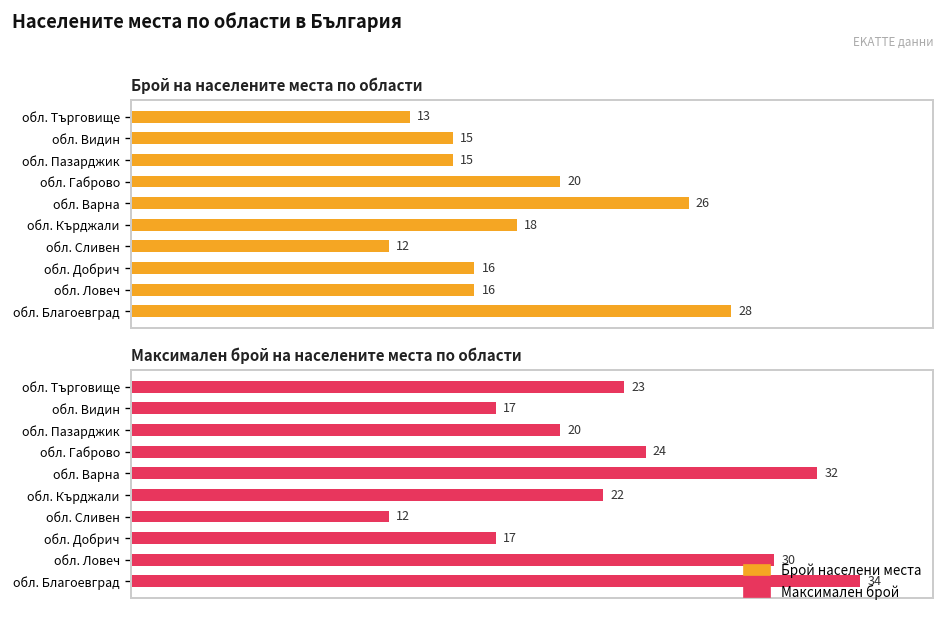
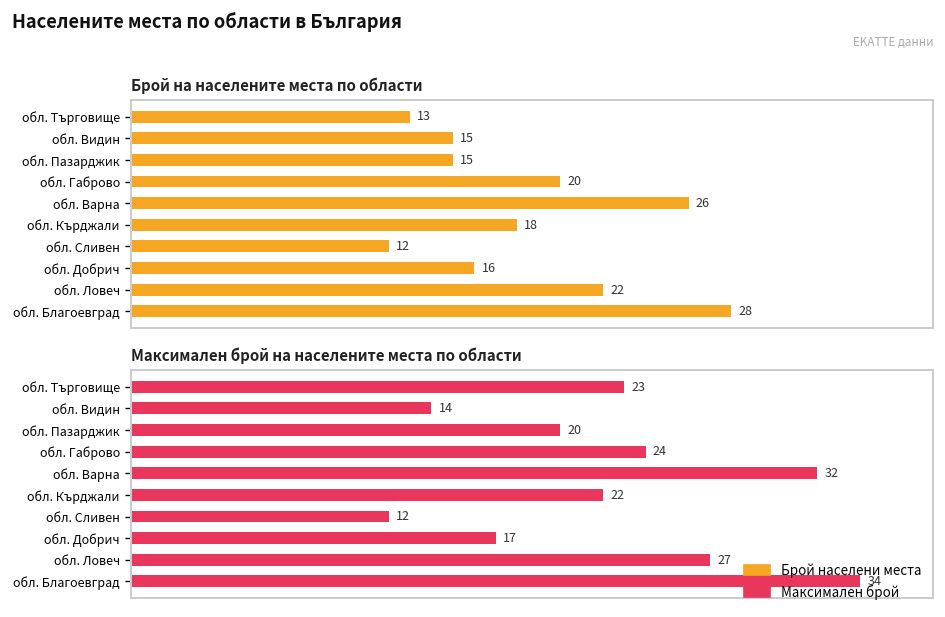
Брой на населените места по области, обл. Ловеч: 16 -> 22
Максимален брой на населените места по области, обл. Видин: 17 -> 14
Максимален брой на населените места по области, обл. Ловеч: 30 -> 27
